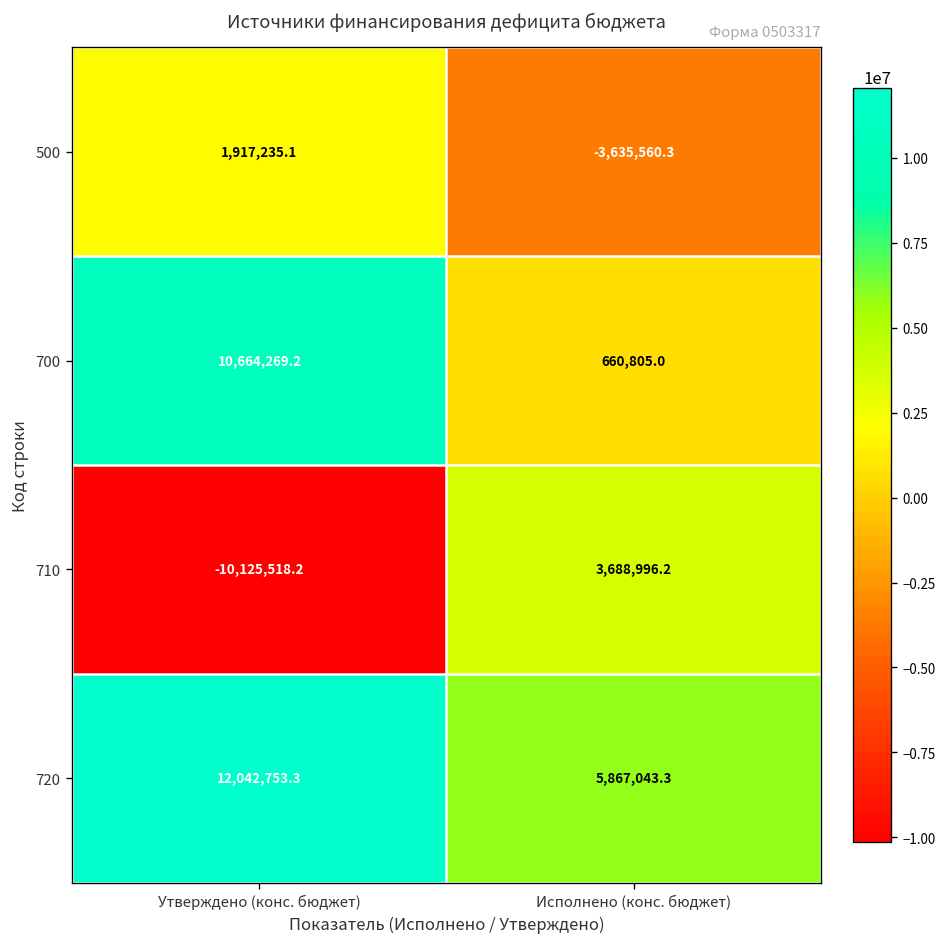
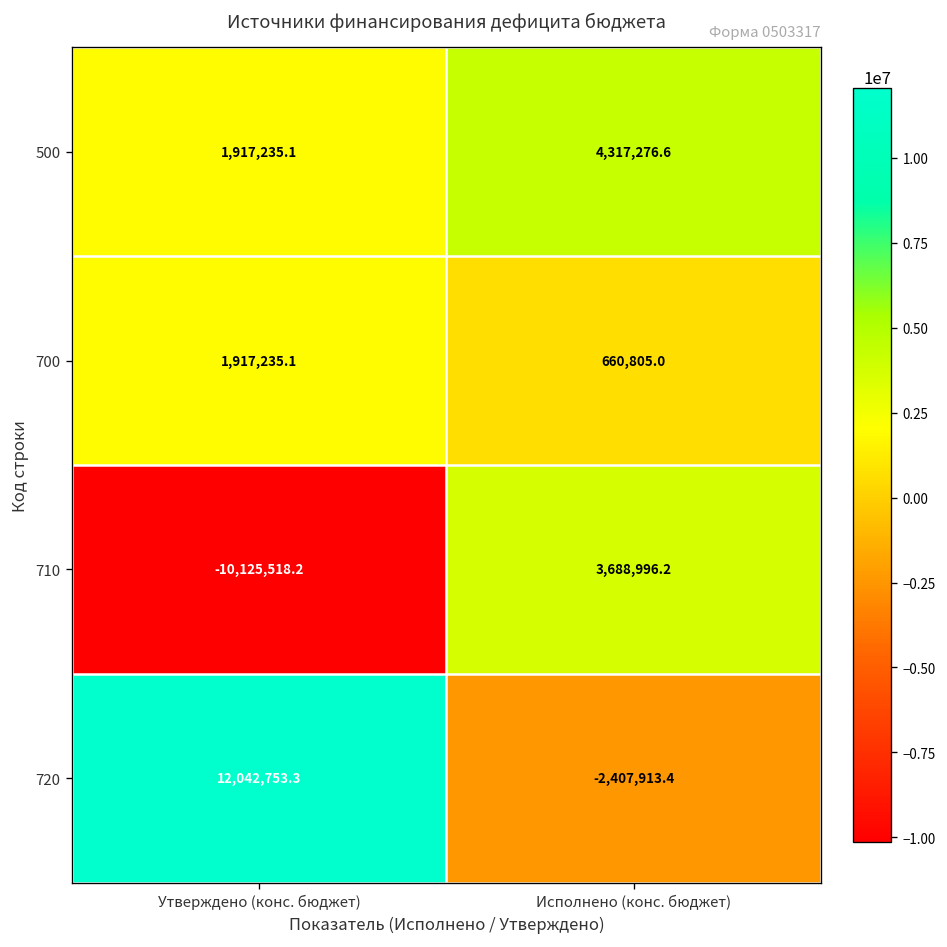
500, Исполнено (конс. бюджет): -3,635,560.3 -> 4,317,276.6
700, Утверждено (конс. бюджет): 10,664,269.2 -> 1,917,235.1
720, Исполнено (конс. бюджет): 5,867,043.3 -> -2,407,913.4
